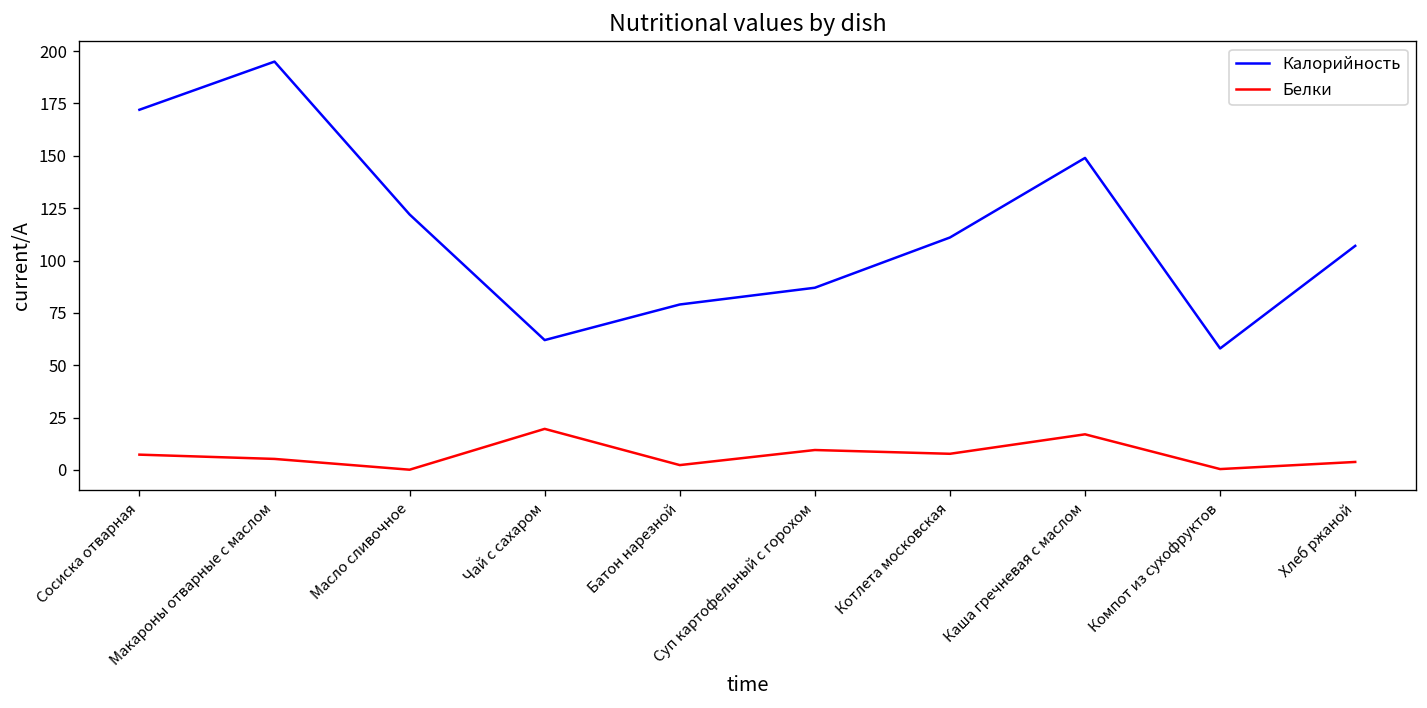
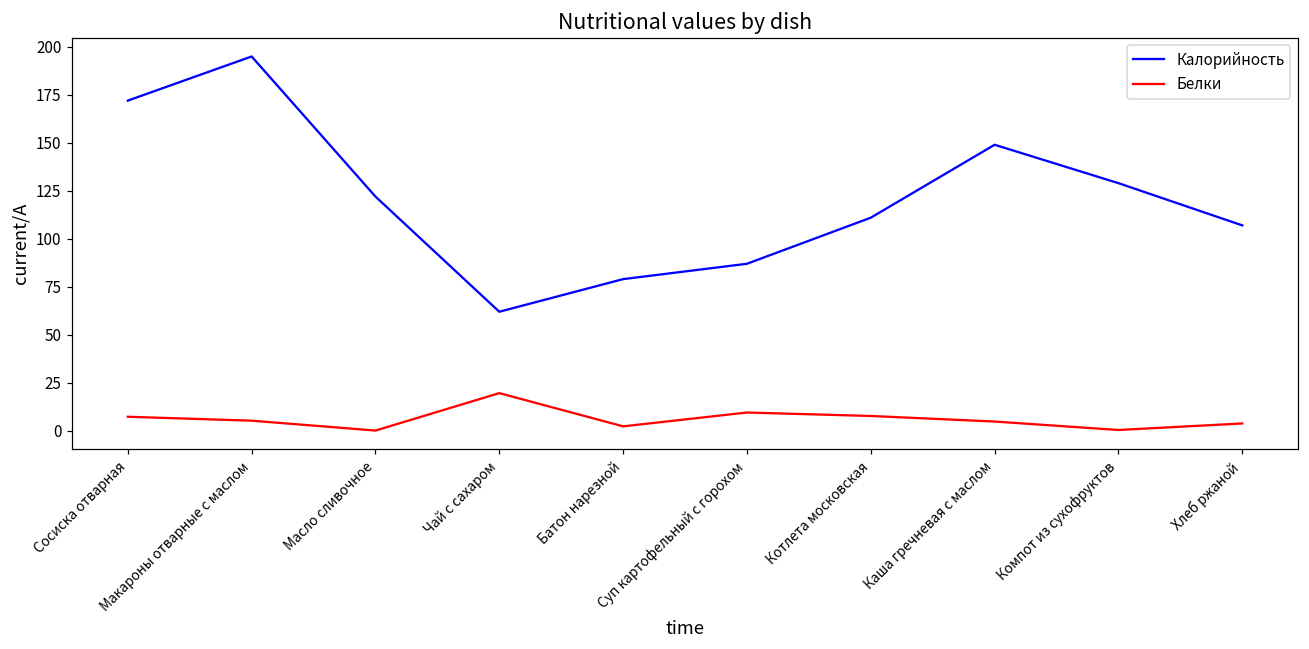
Белки, Каша гречневая с маслом: 17 -> 5
Калорийность, Компот из сухофруктов: 58 -> 129
